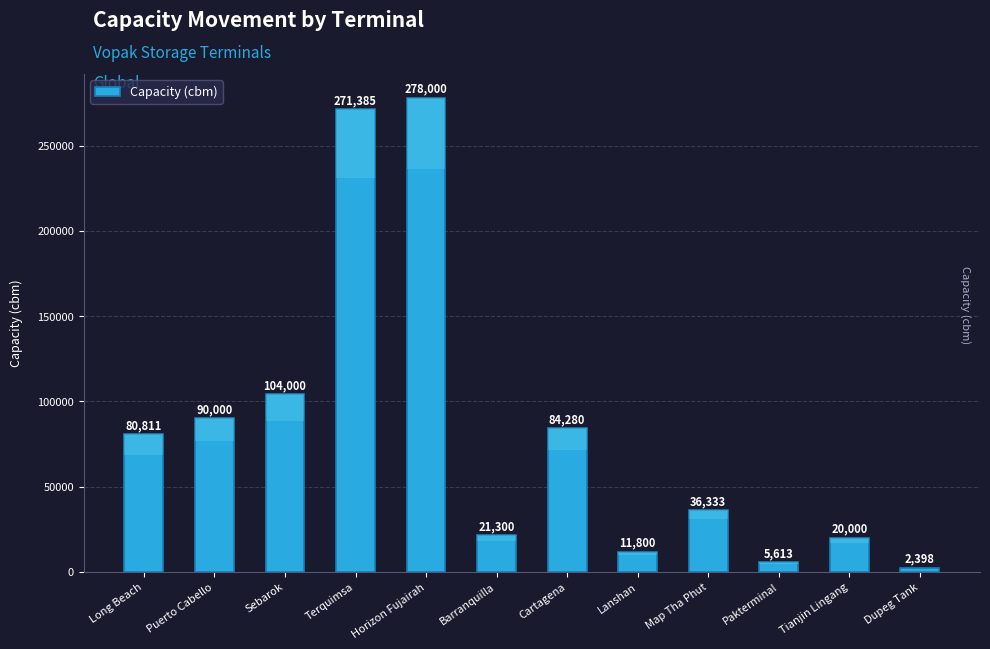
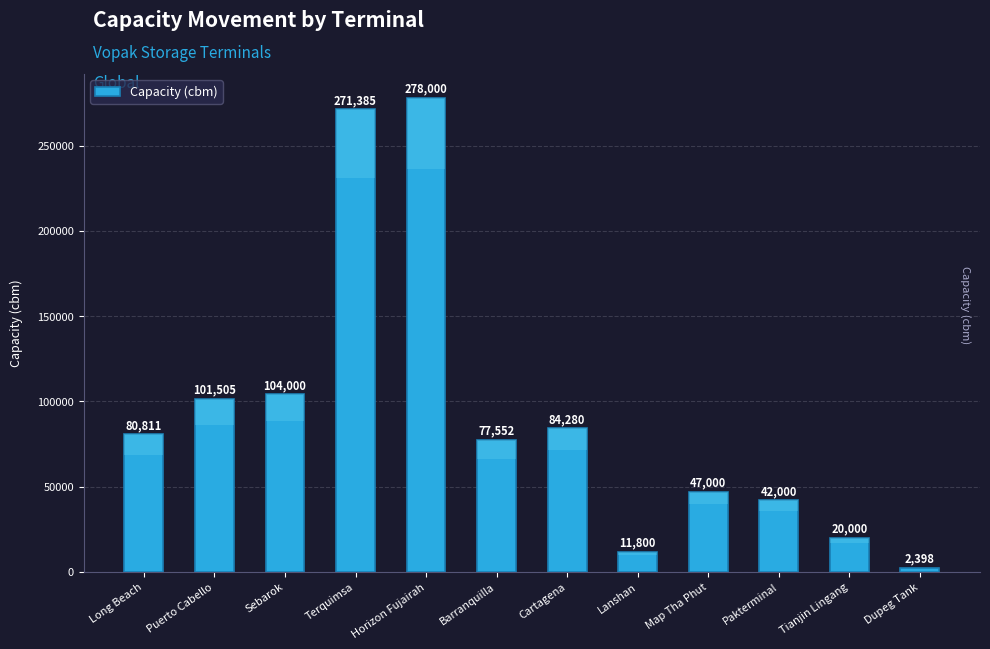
Puerto Cabello: 90,000 -> 101,505
Barranquilla: 21,300 -> 77,552
Map Tha Phut: 36,333 -> 47,000
Pakterminal: 5,613 -> 42,000
